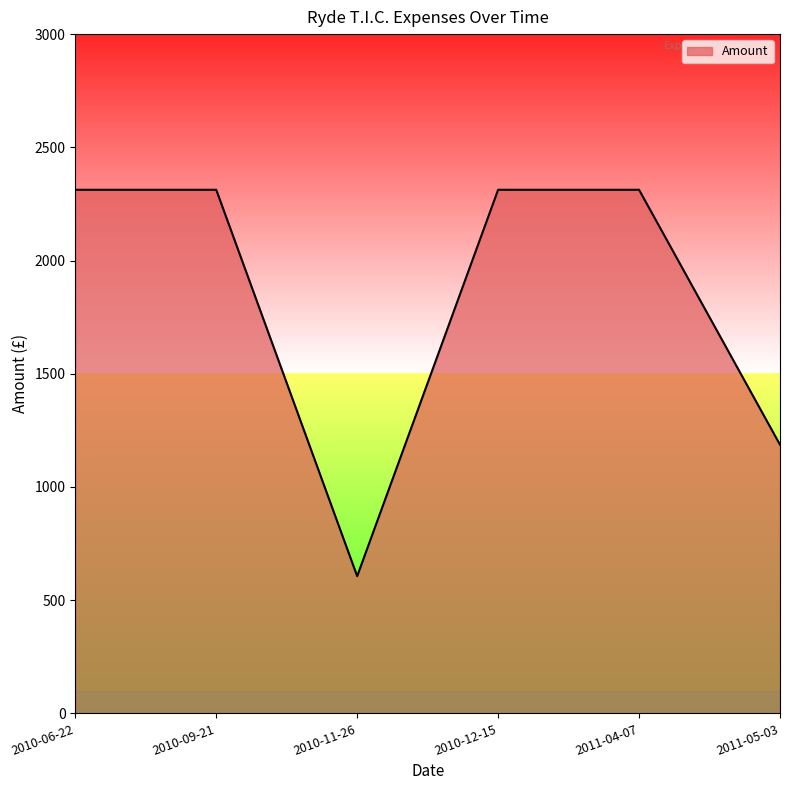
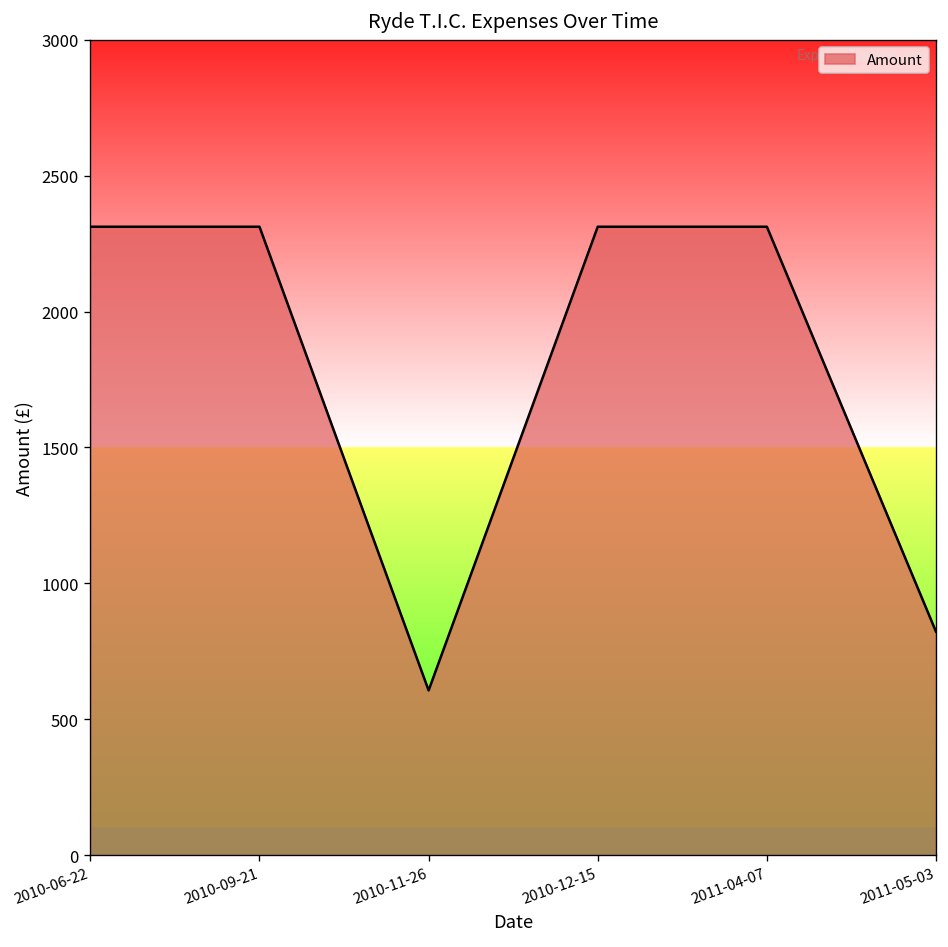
2011-05-03: 1190 -> 820
